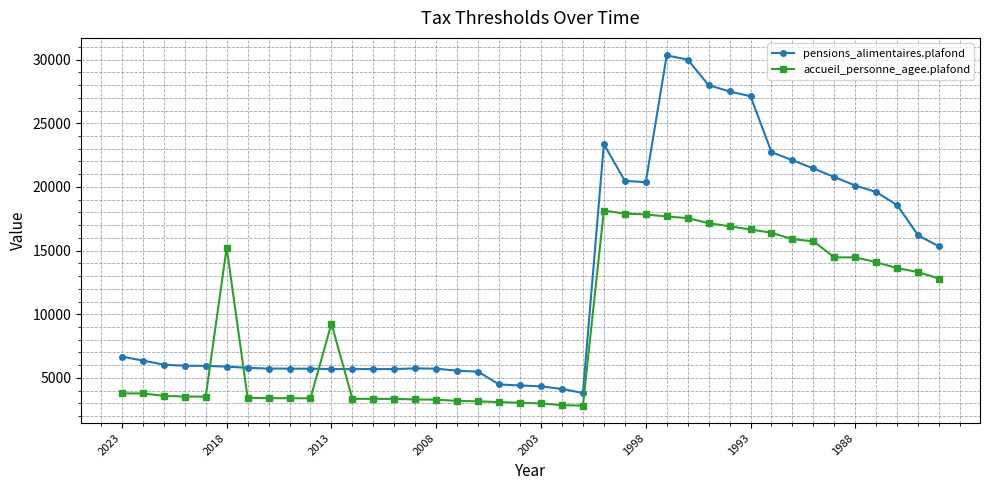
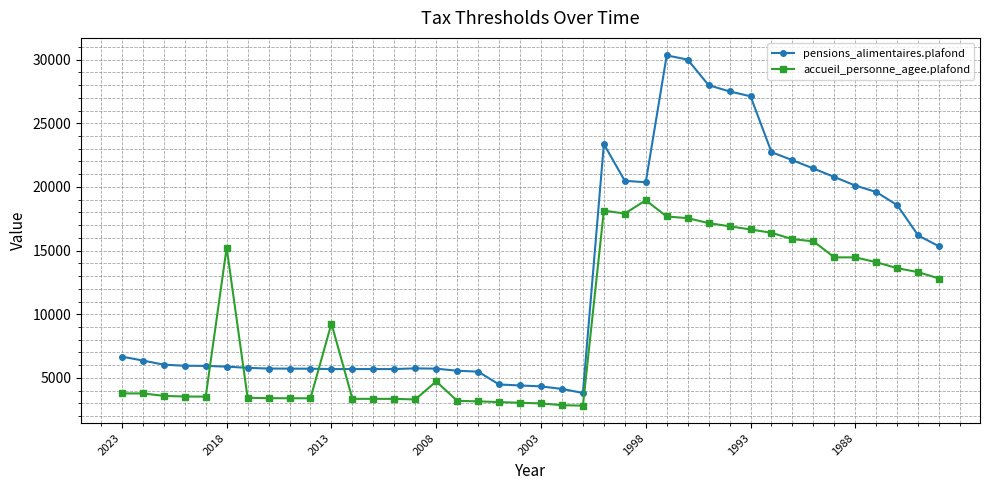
accueil_personne_agee.plafond, 2008: 3300 -> 4700
accueil_personne_agee.plafond, 1998: 17800 -> 19000
